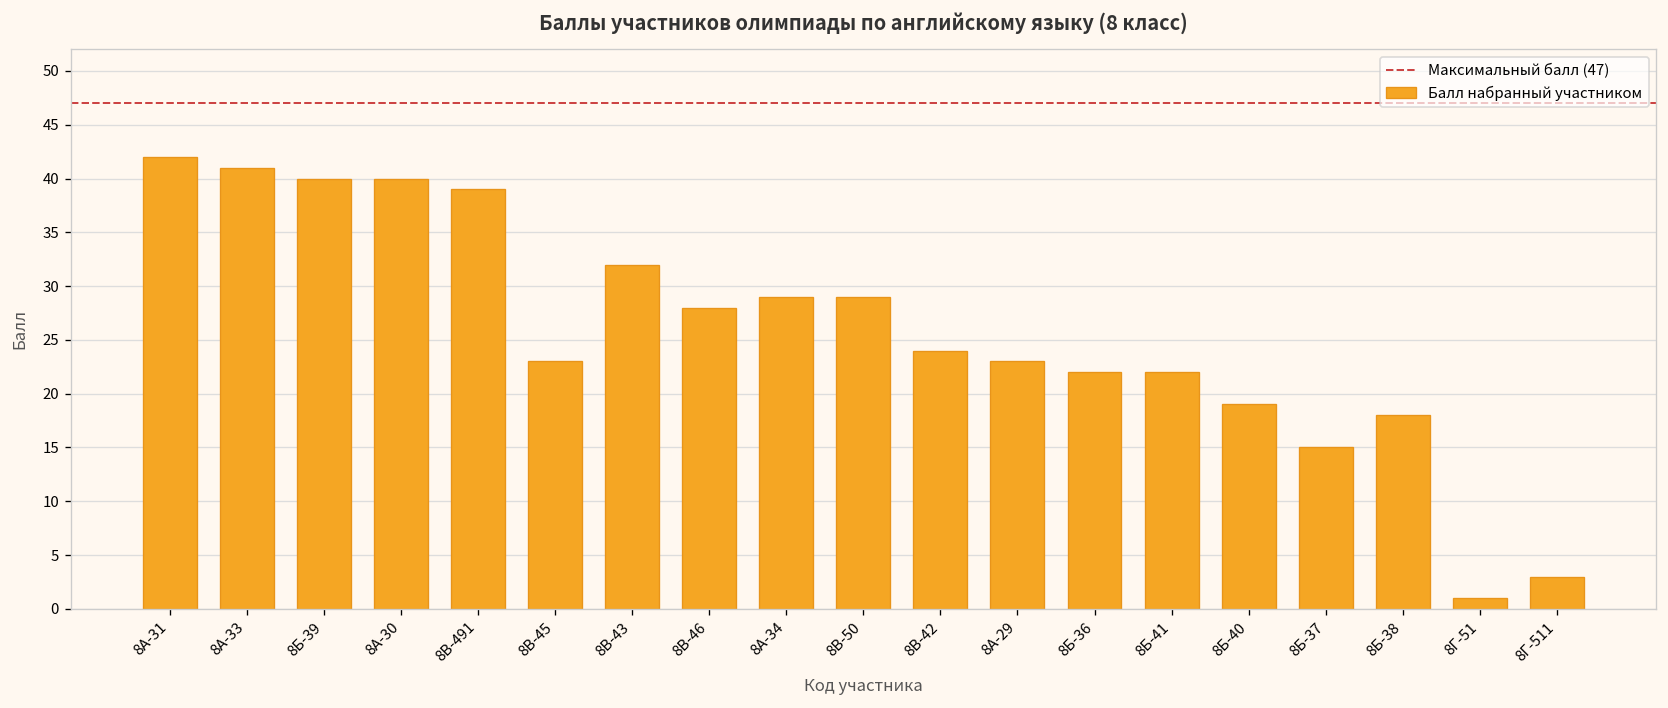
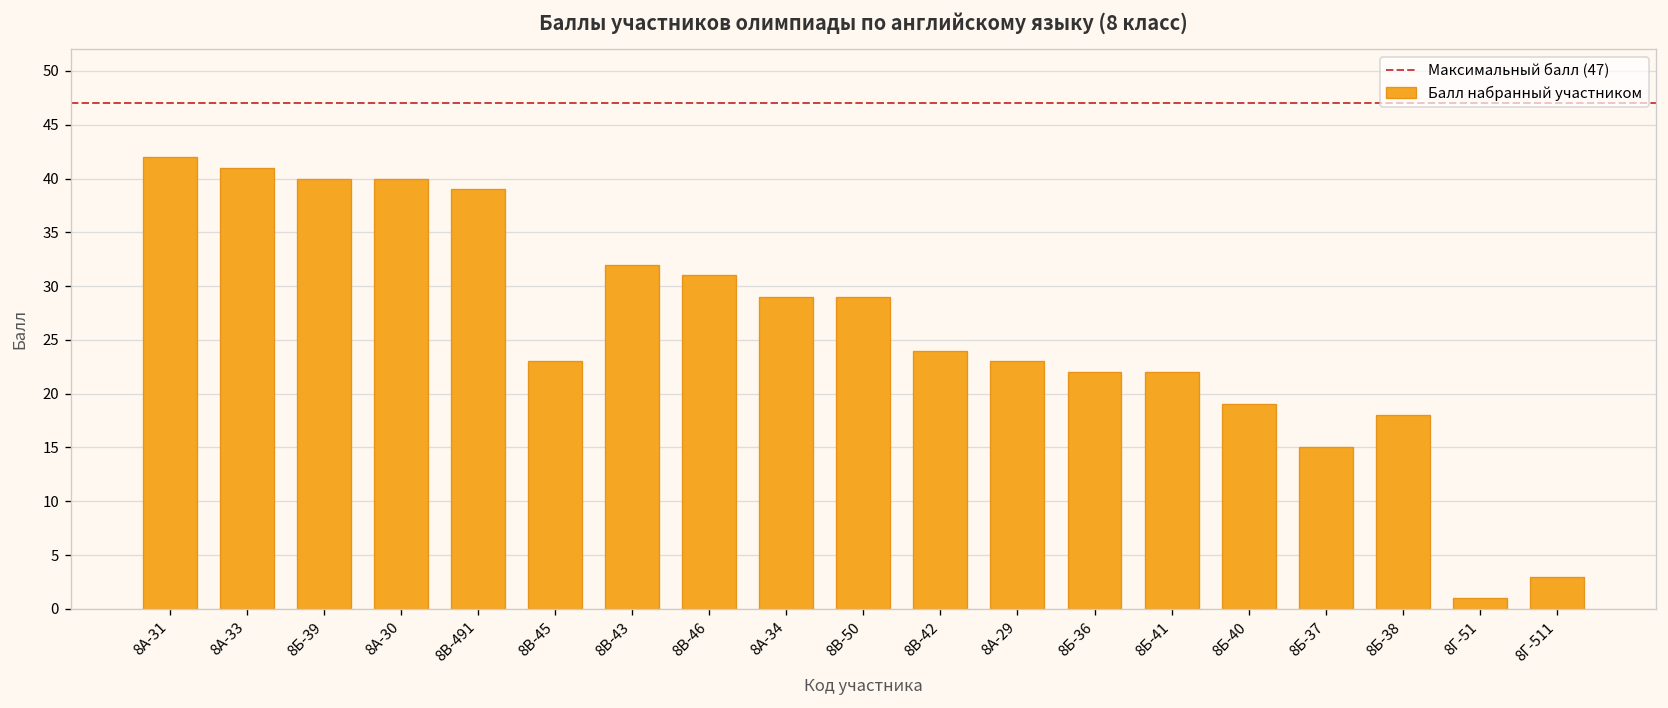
8В-46: 28 -> 31
